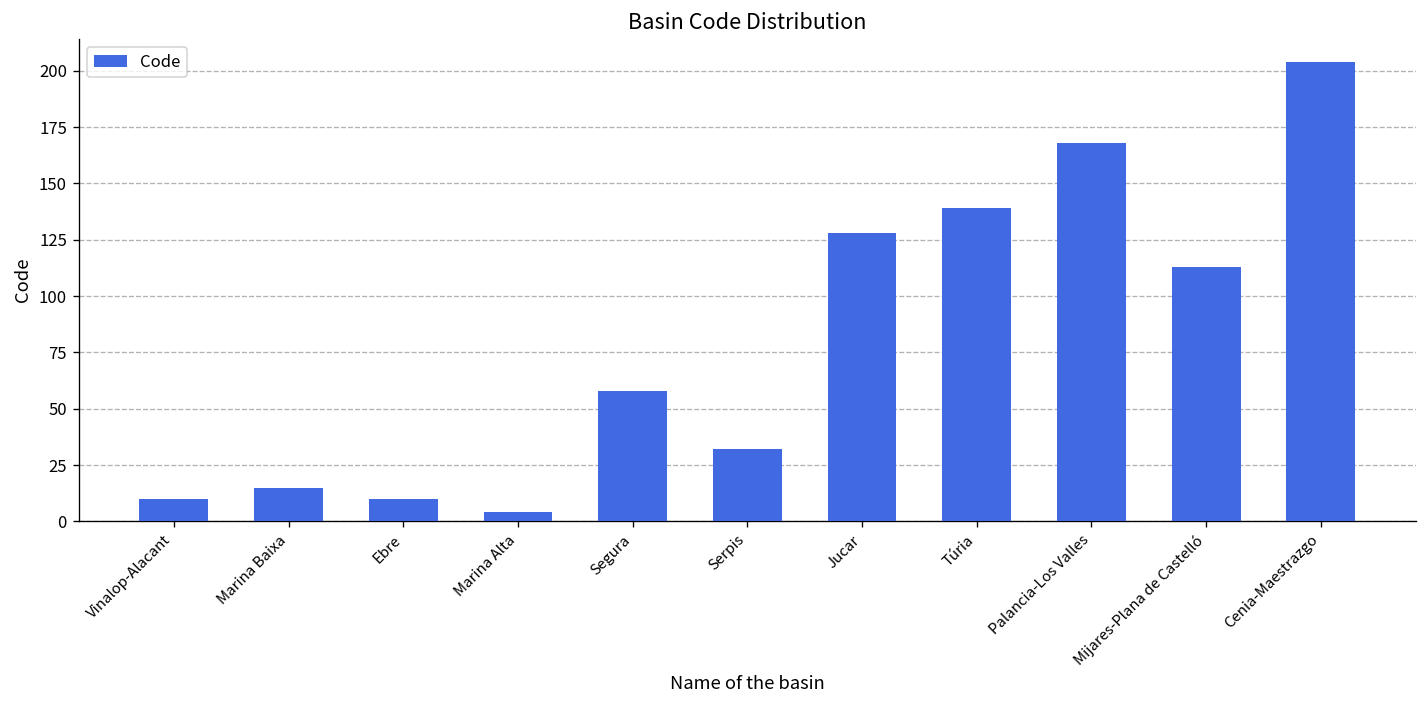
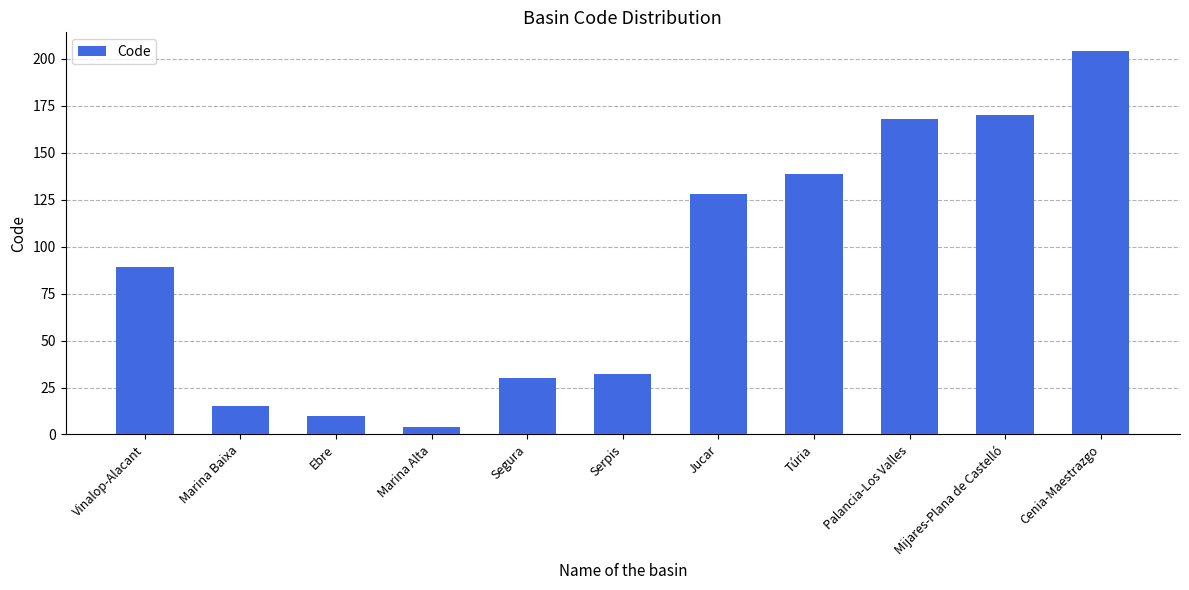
Vinalop-Alacant: 10 -> 89
Segura: 58 -> 30
Mijares-Plana de Castelló: 113 -> 170
